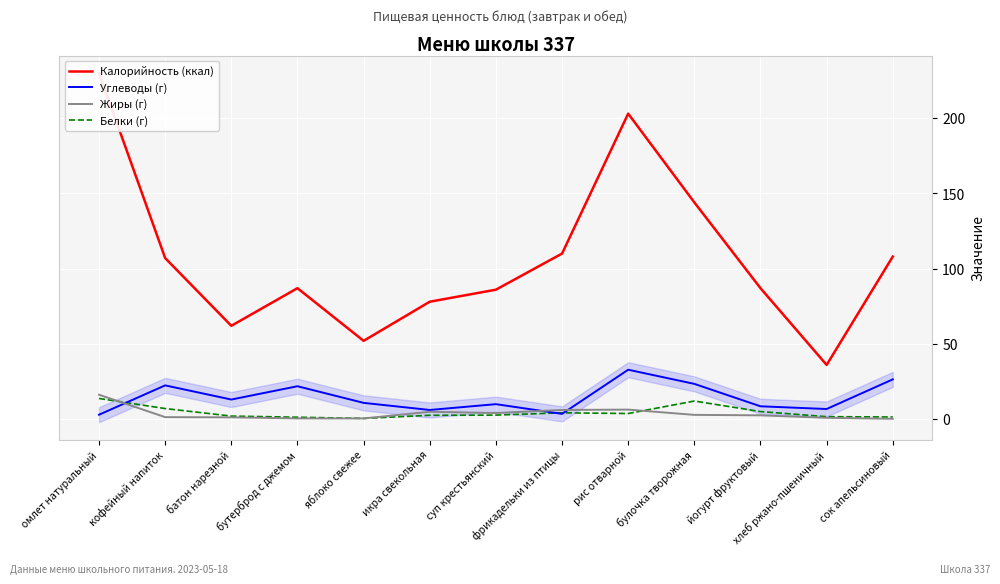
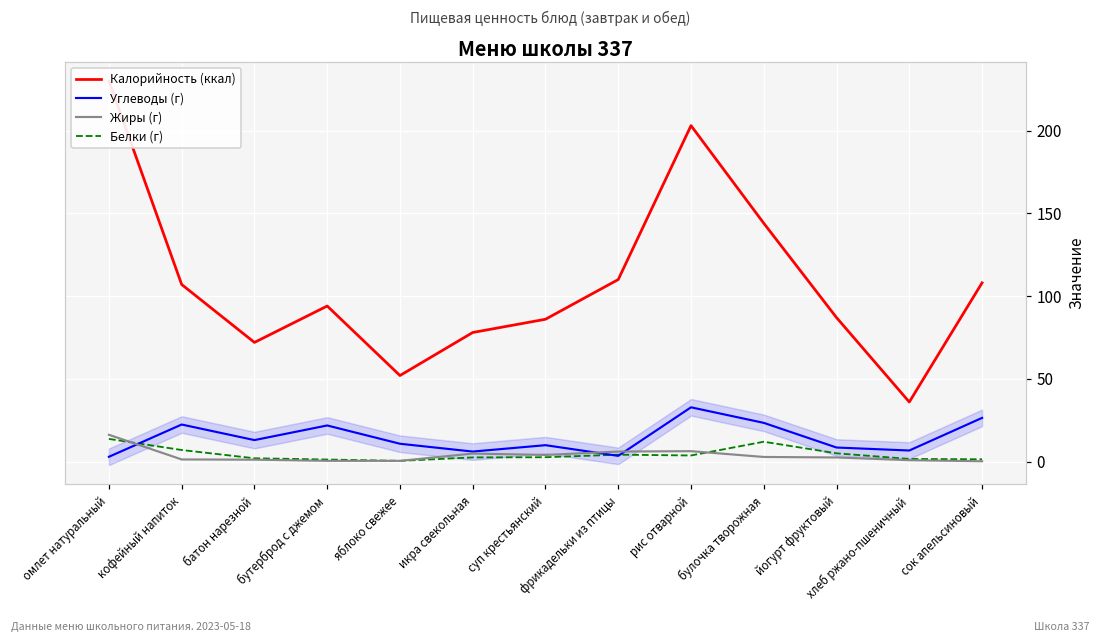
Калорийность (ккал), батон нарезной: 62 -> 72
Калорийность (ккал), бутерброд с джемом: 87 -> 94
